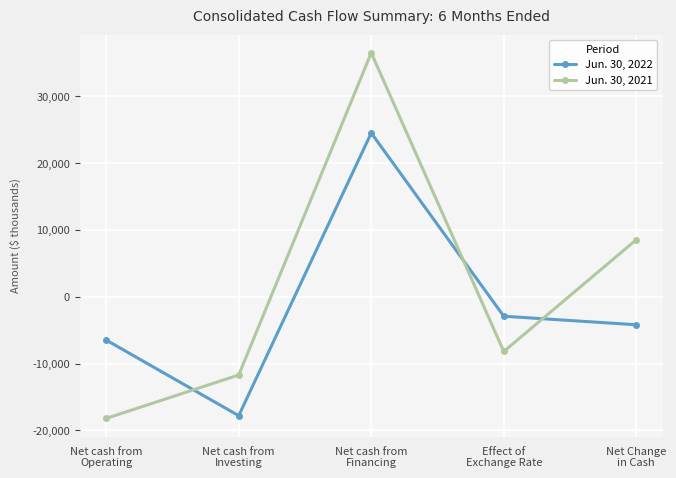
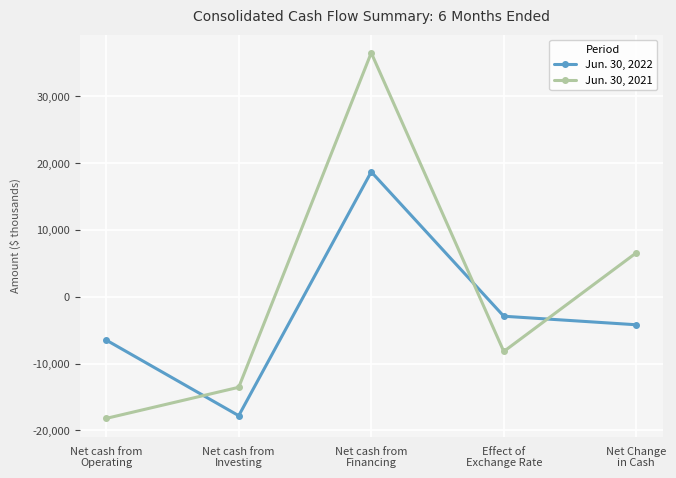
Jun. 30, 2021, Net cash from Investing: -12,000 -> -14,000
Jun. 30, 2022, Net cash from Financing: 25,000 -> 19,000
Jun. 30, 2021, Net Change in Cash: 9,000 -> 7,000
